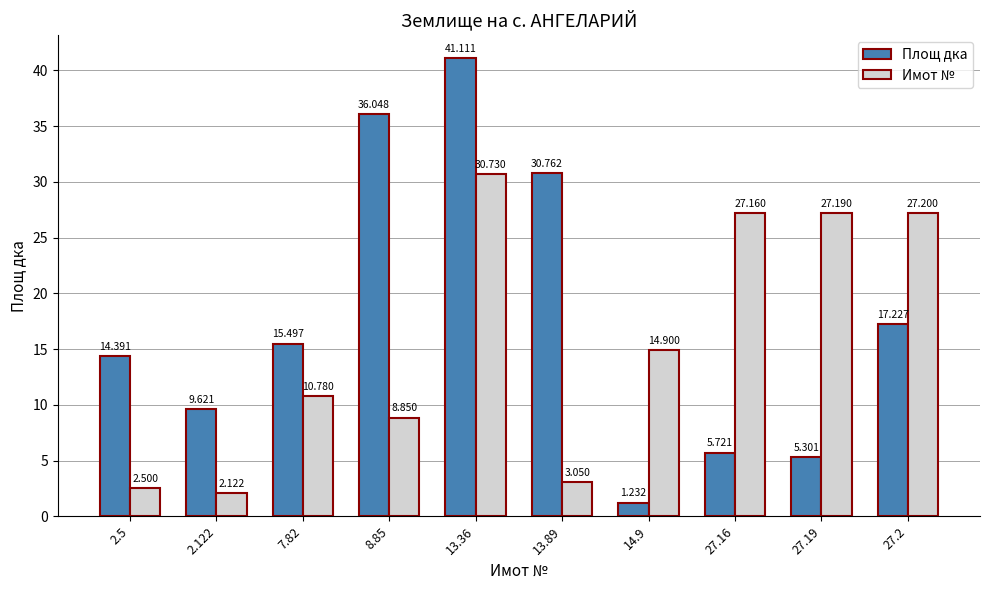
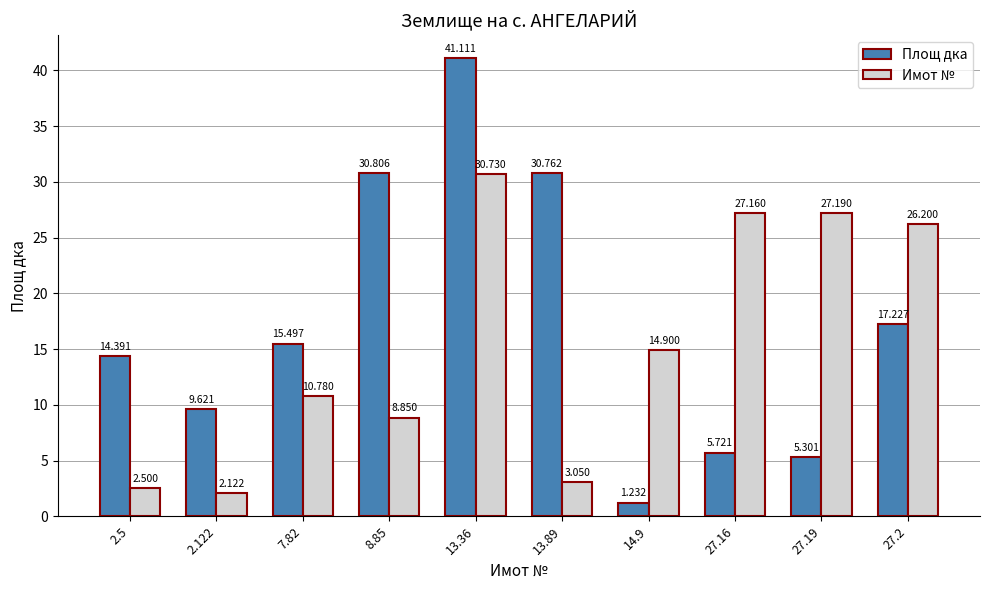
Площ дка, 8.85: 36.048 -> 30.806
Имот №, 27.2: 27.200 -> 26.200
